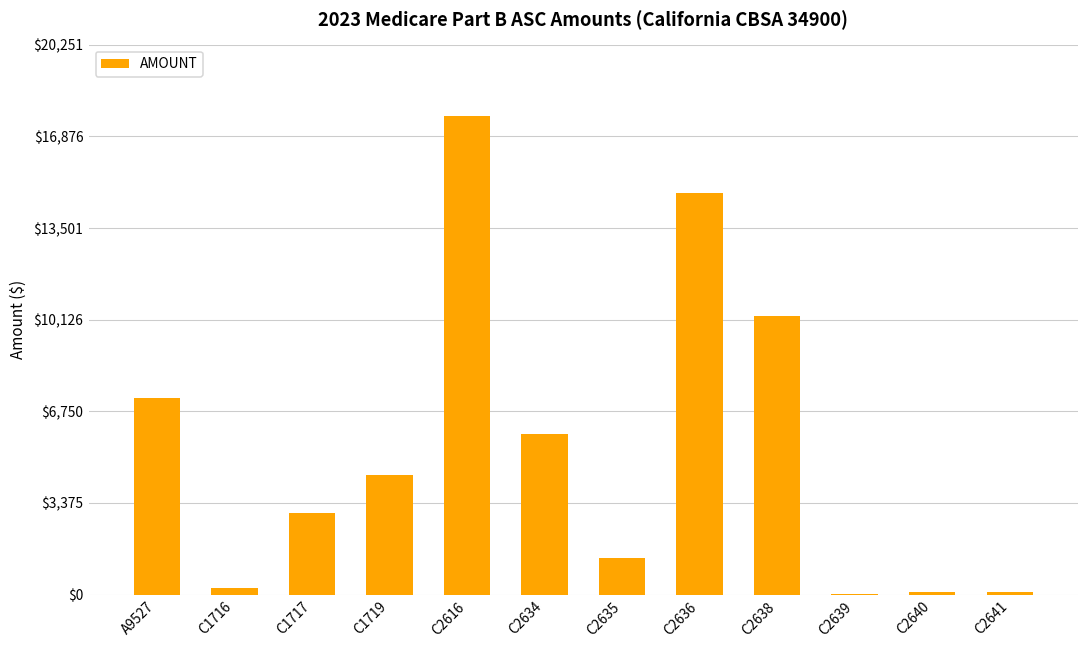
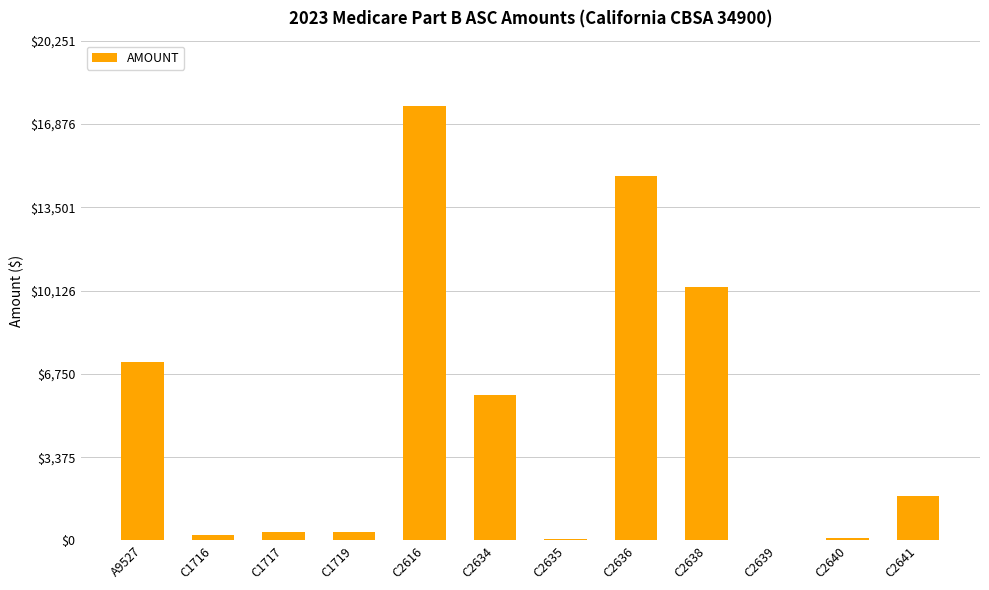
C1717: $3,000 -> $300
C1719: $4,400 -> $300
C2635: $1,400 -> $100
C2641: $100 -> $1,800
